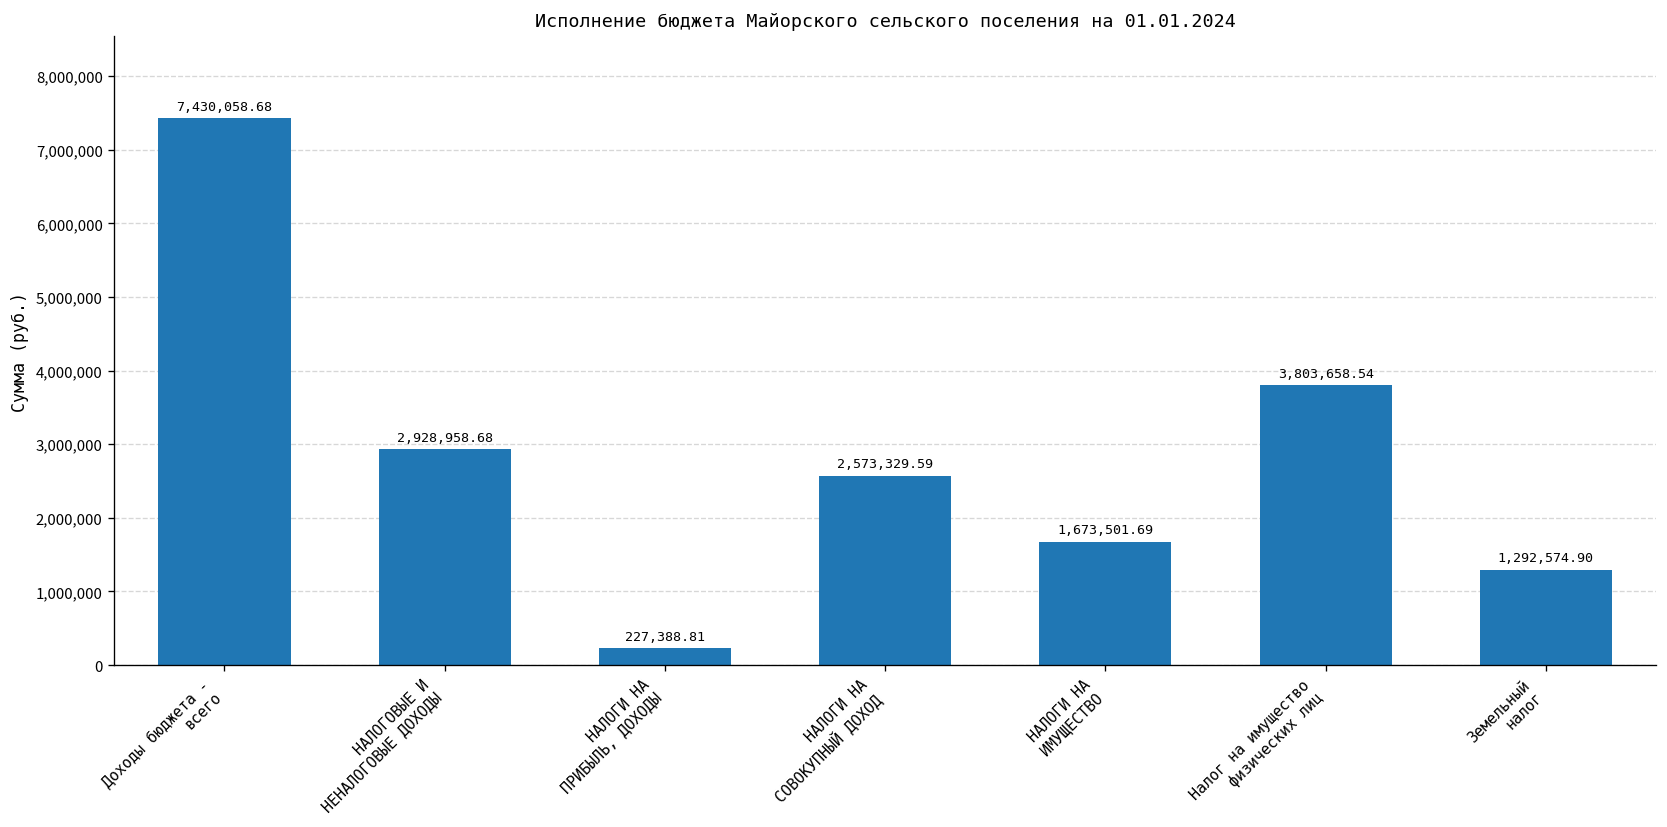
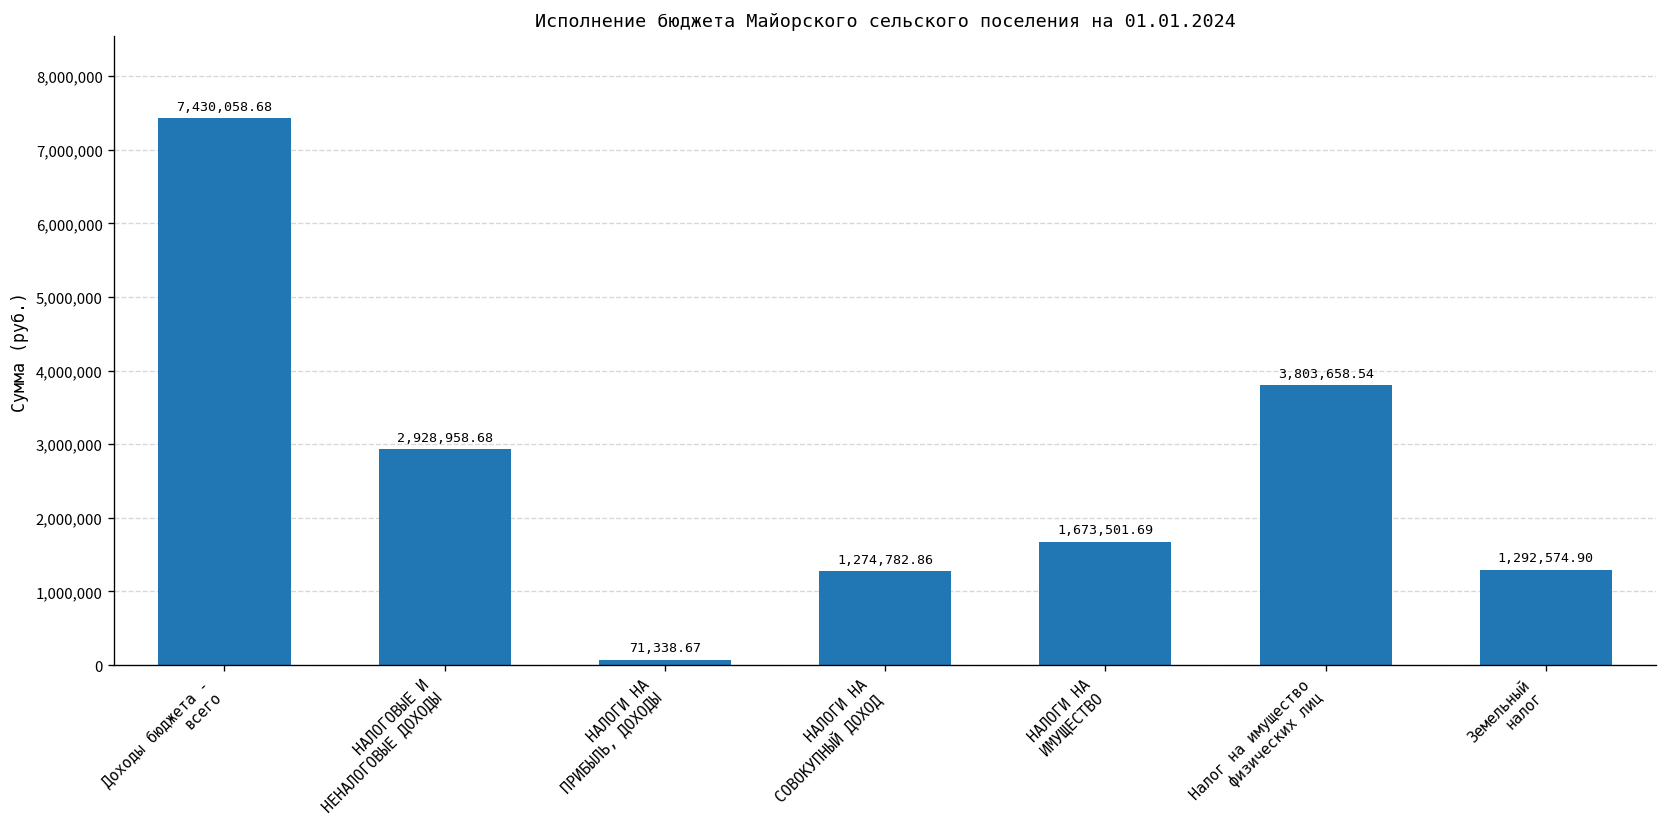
НАЛОГИ НА ПРИБЫЛЬ, ДОХОДЫ: 227,388.81 -> 71,338.67
НАЛОГИ НА СОВОКУПНЫЙ ДОХОД: 2,573,329.59 -> 1,274,782.86
